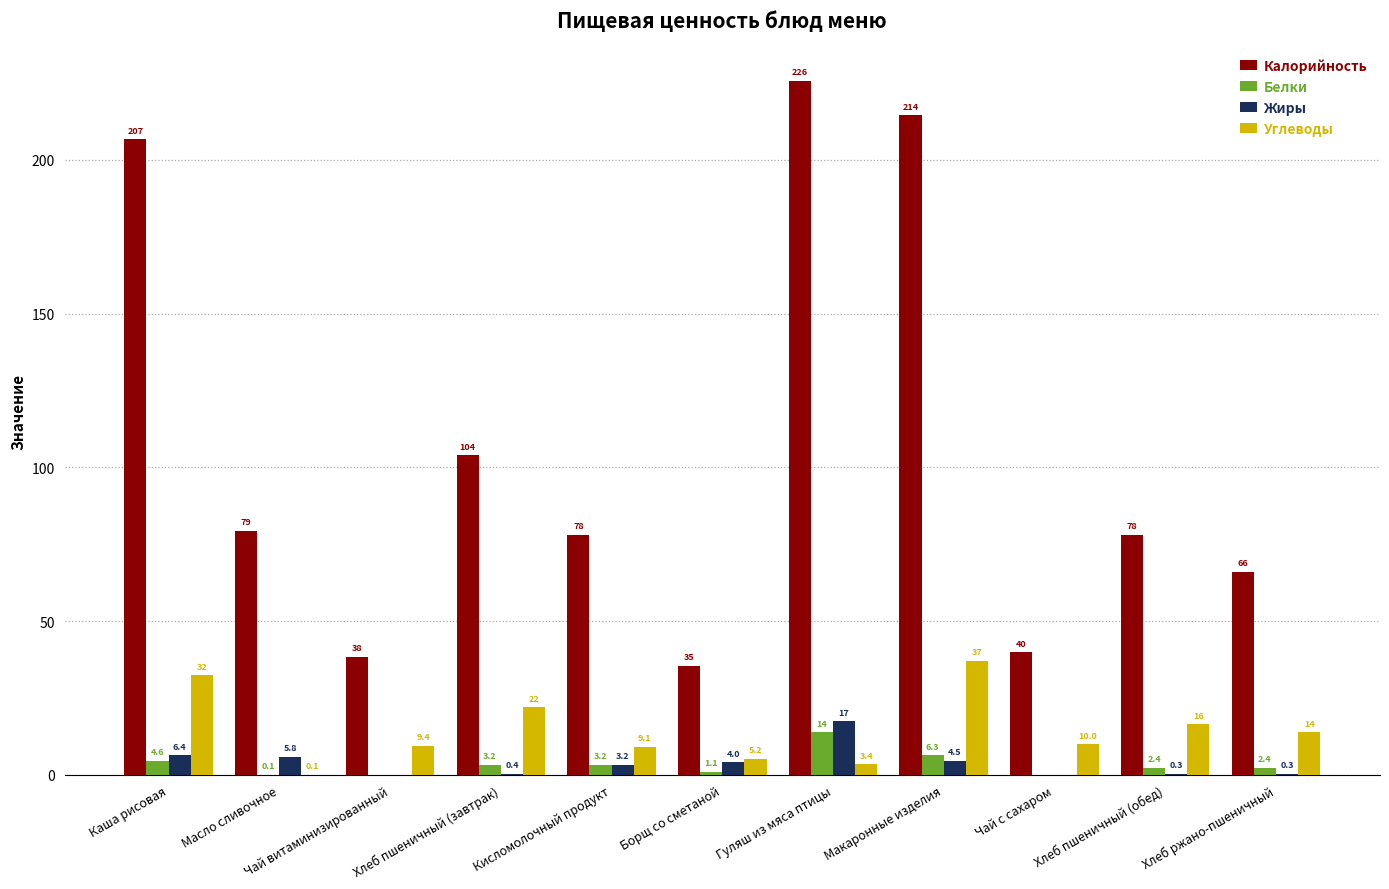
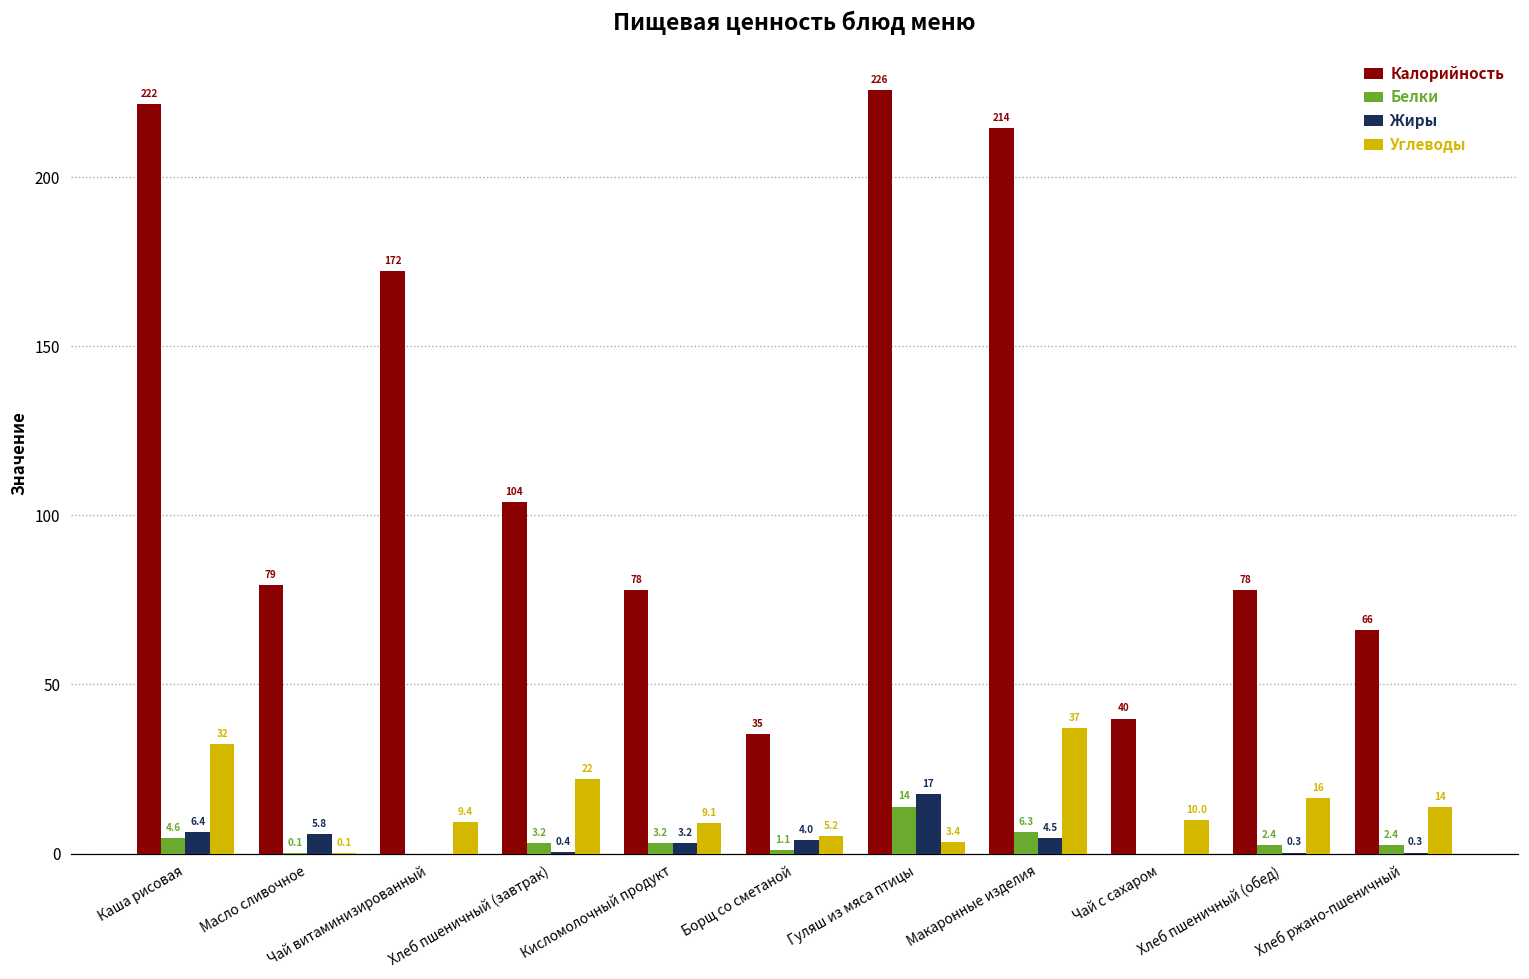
Калорийность, Каша рисовая: 207 -> 222
Калорийность, Чай витаминизированный: 38 -> 172
